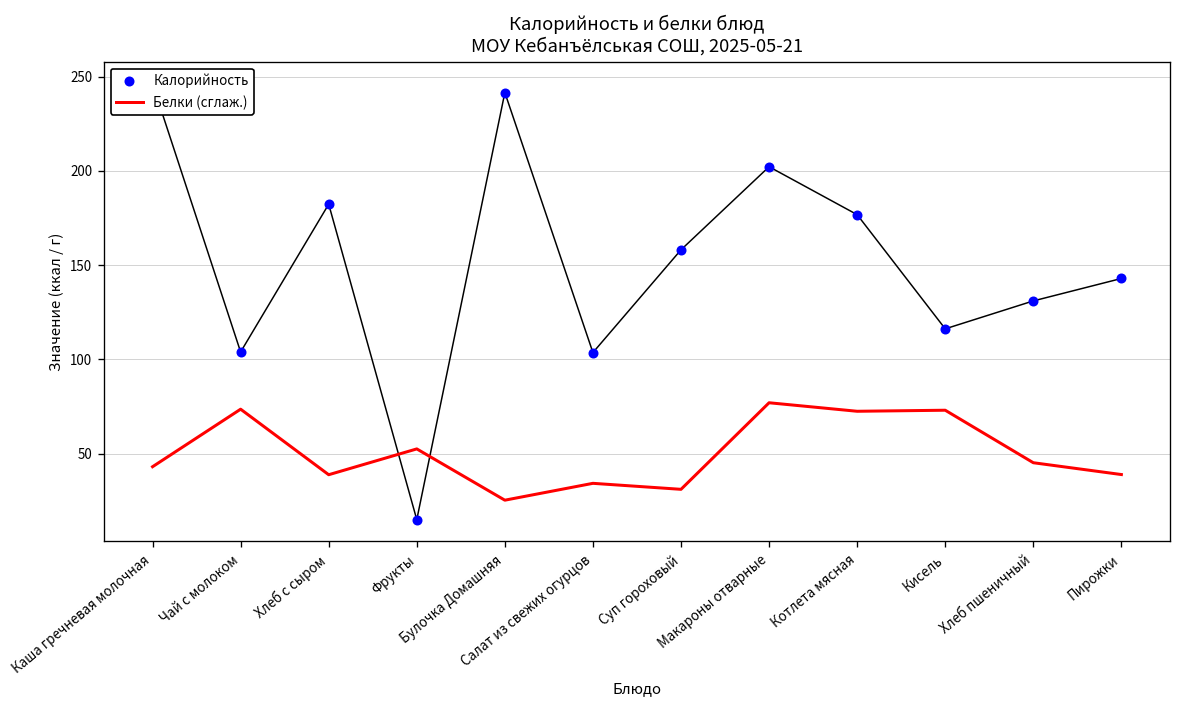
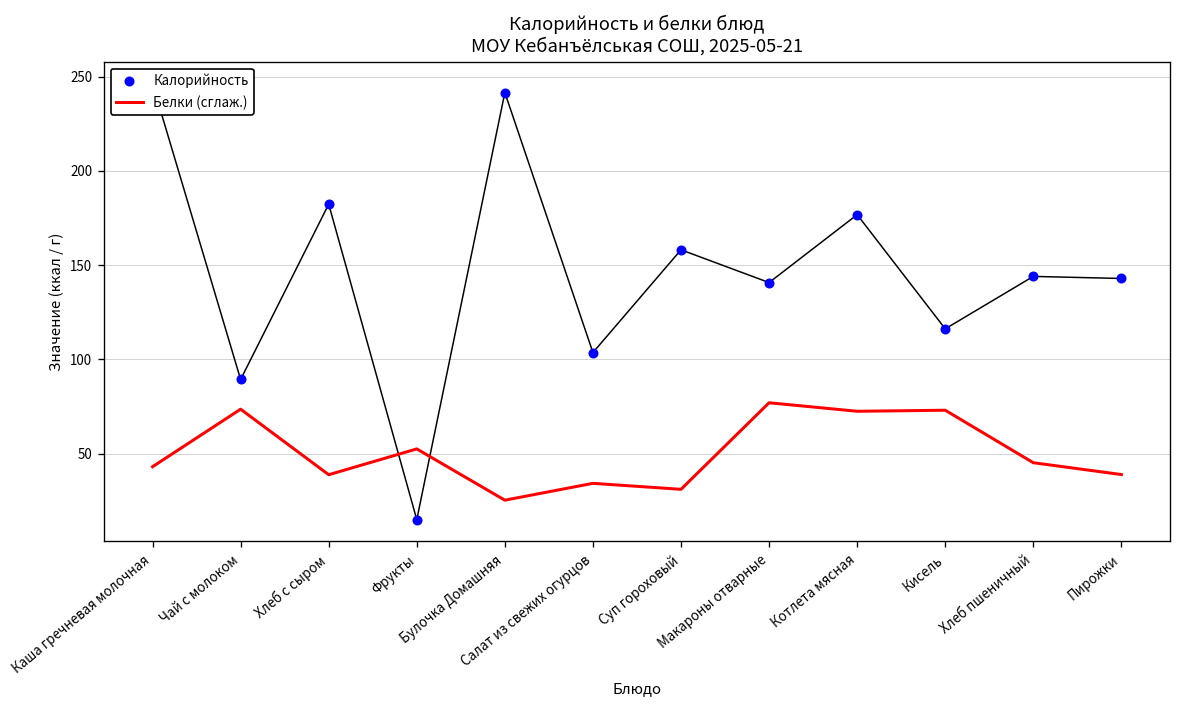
Калорийность, Чай с молоком: 104 -> 89
Калорийность, Макароны отварные: 202 -> 141
Калорийность, Хлеб пшеничный: 131 -> 144
